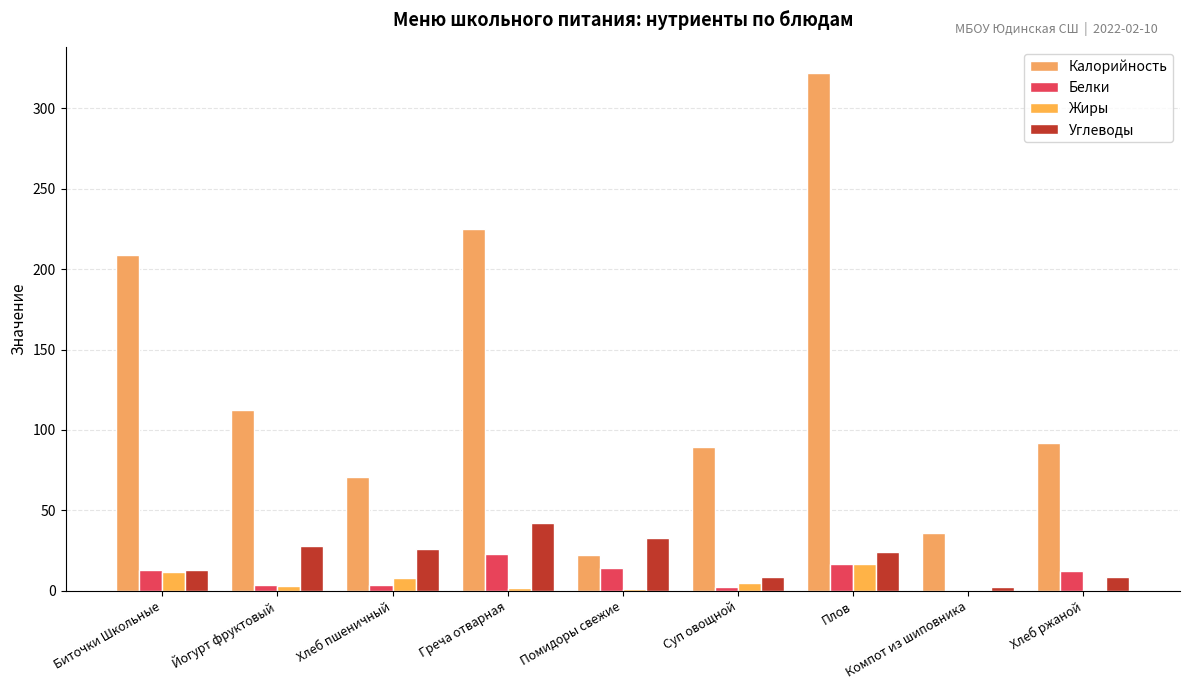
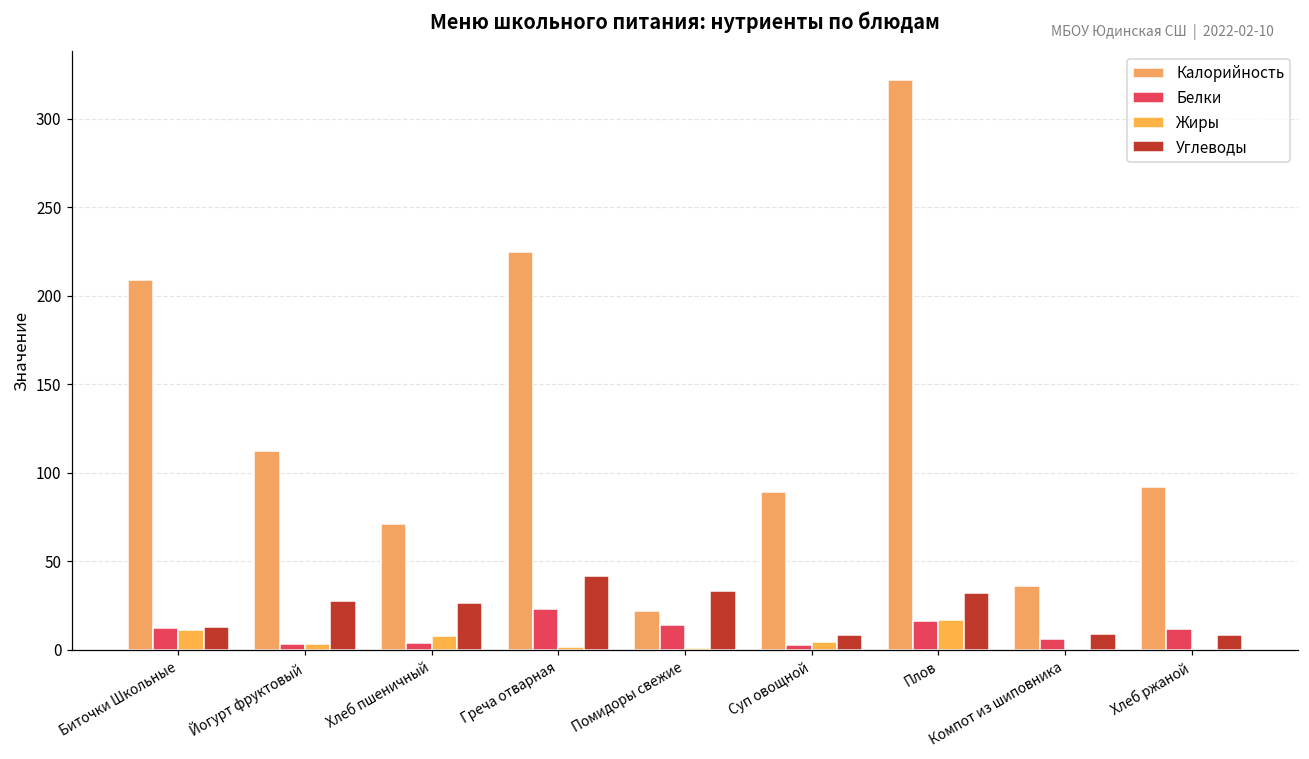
Углеводы, Плов: 24 -> 32
Белки, Компот из шиповника: 0 -> 6
Углеводы, Компот из шиповника: 3 -> 9
